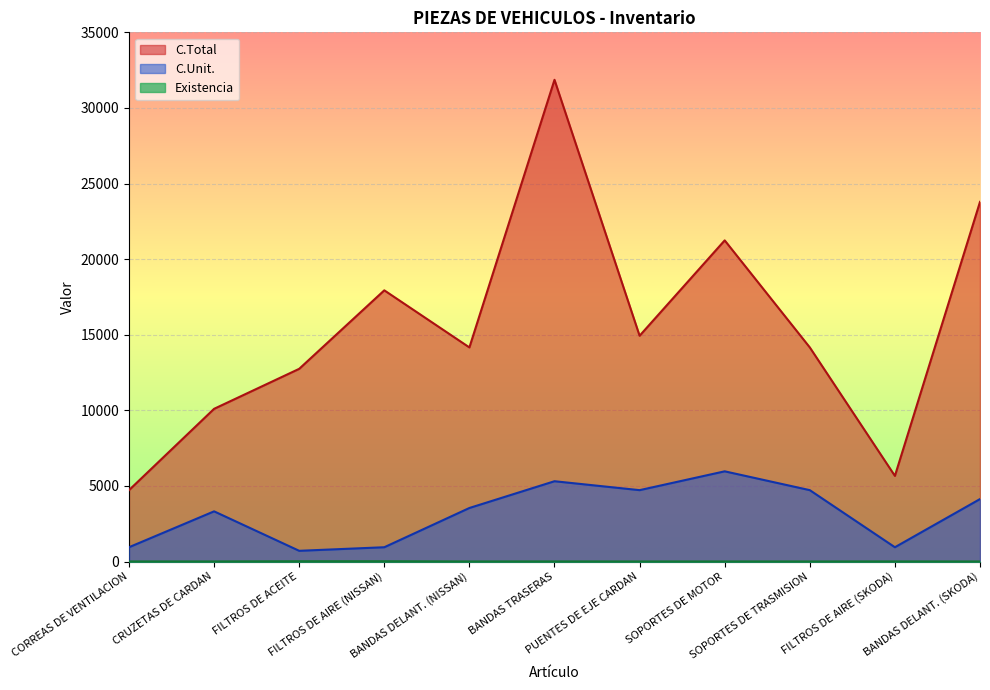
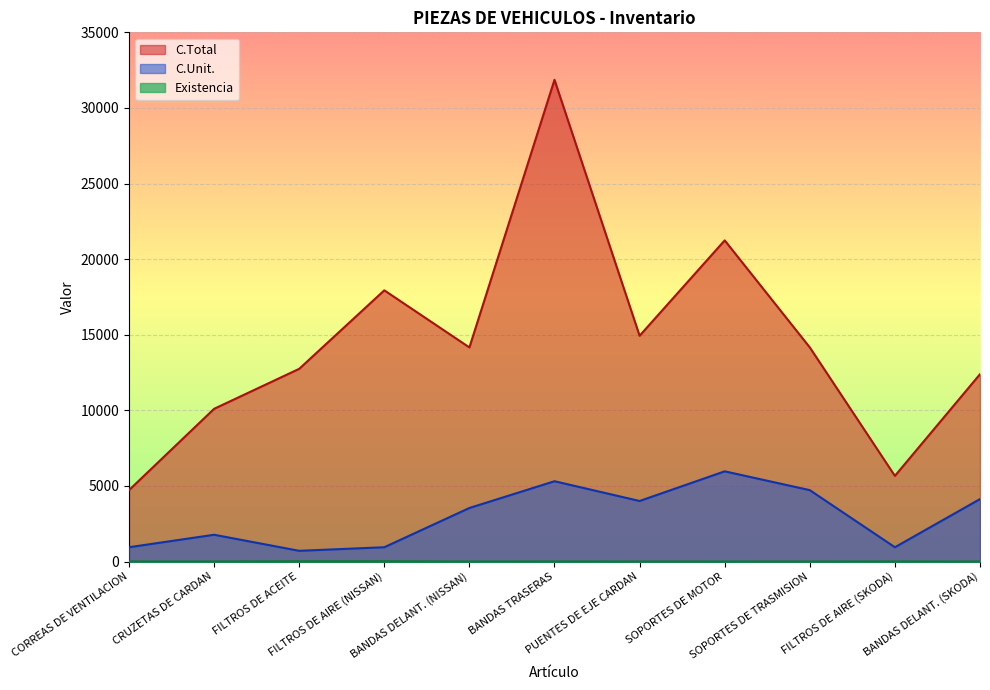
C.Unit., CRUZETAS DE CARDAN: 3300 -> 1800
C.Unit., PUENTES DE EJE CARDAN: 4700 -> 4000
C.Total, BANDAS DELANT. (SKODA): 23800 -> 12400
